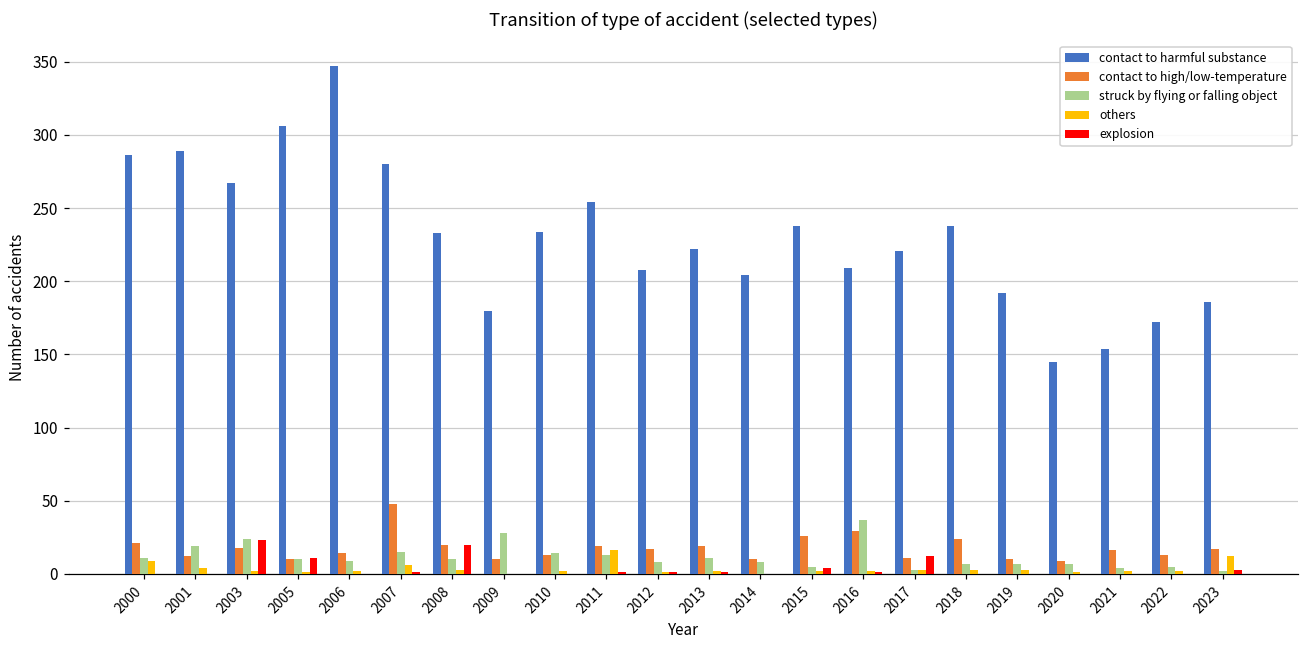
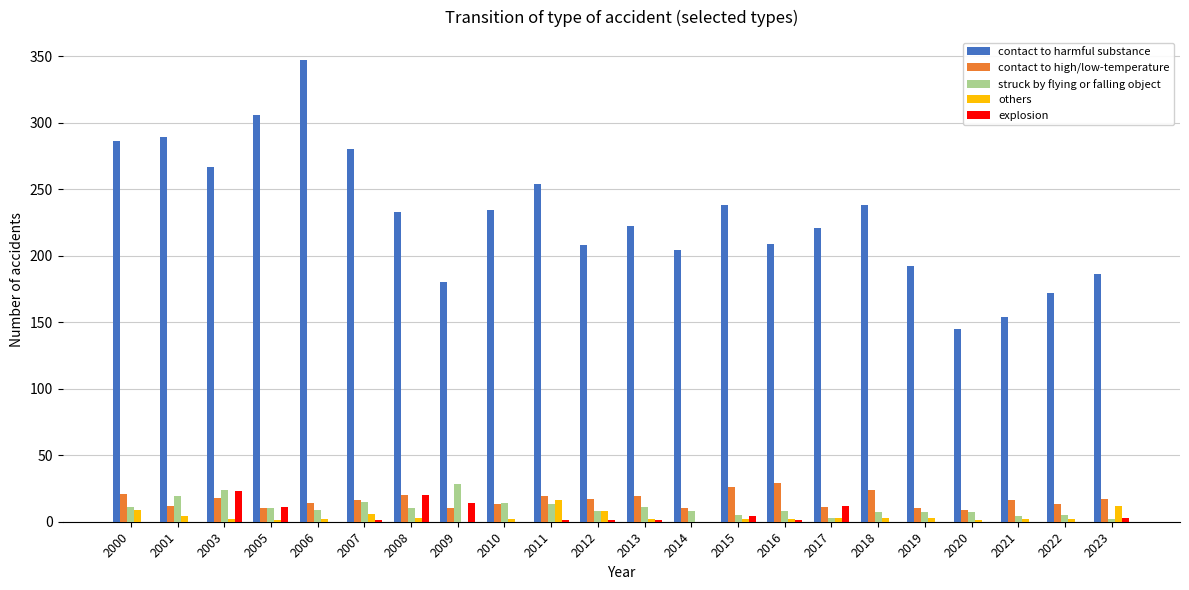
contact to high/low-temperature, 2007: 48 -> 16
explosion, 2009: 0 -> 14
others, 2012: 1 -> 8
struck by flying or falling object, 2016: 37 -> 8
